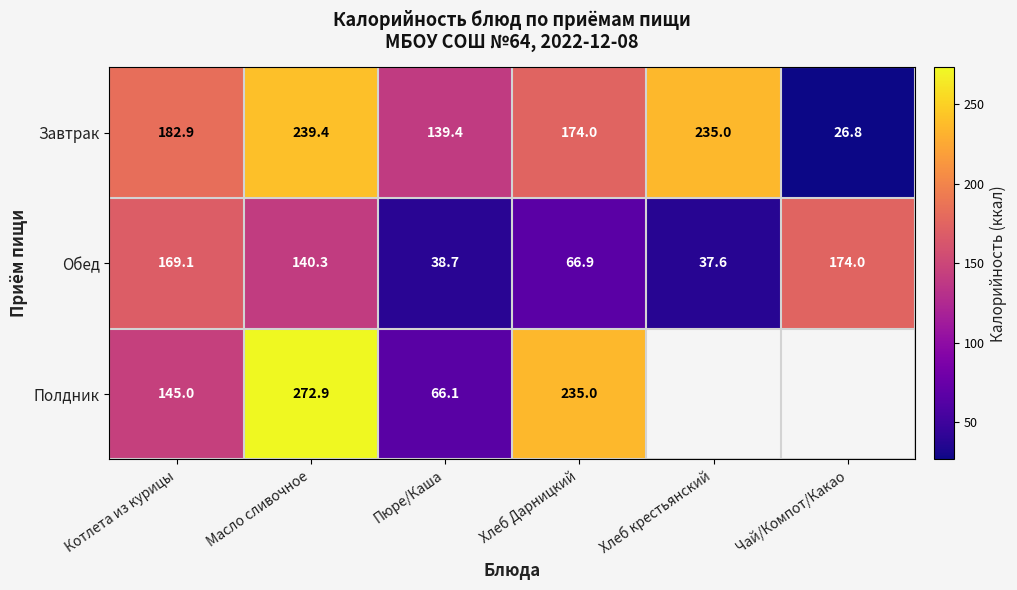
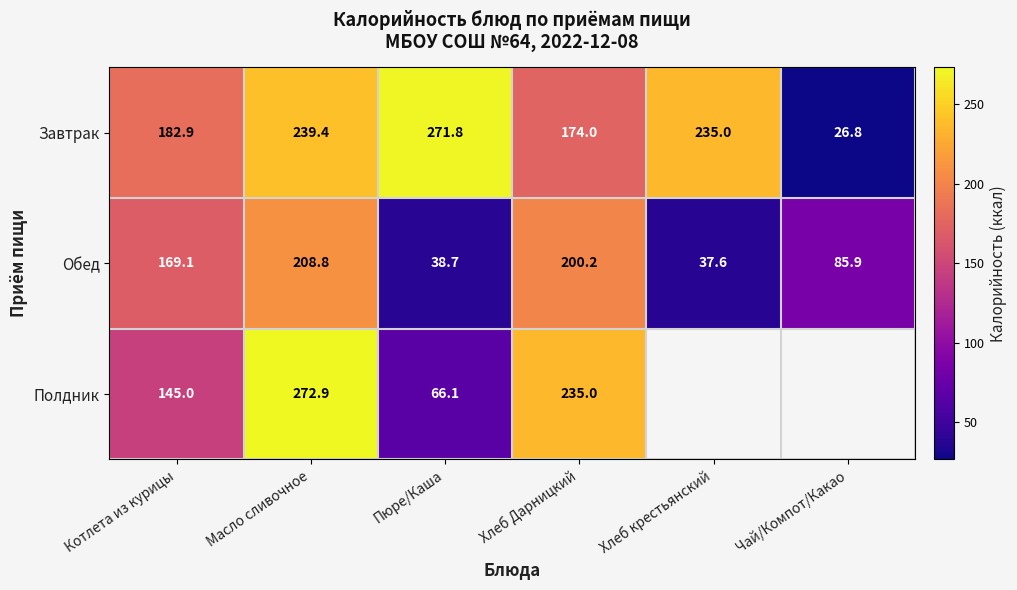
Завтрак, Пюре/Каша: 139.4 -> 271.8
Обед, Масло сливочное: 140.3 -> 208.8
Обед, Хлеб Дарницкий: 66.9 -> 200.2
Обед, Чай/Компот/Какао: 174.0 -> 85.9
